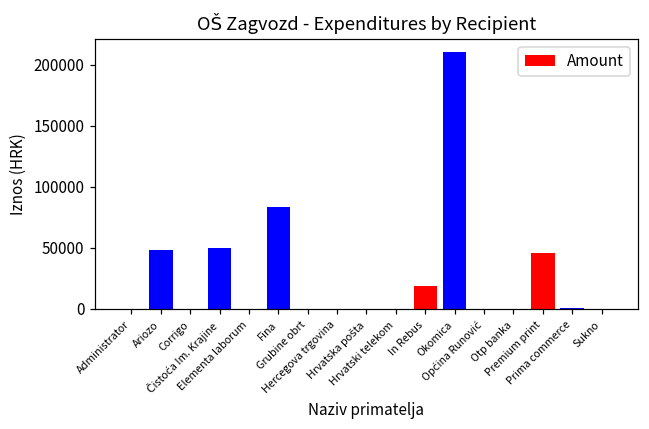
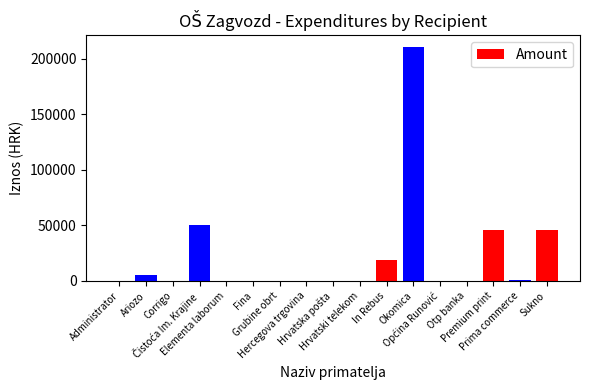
Ariozo: 48000 -> 5000
Fina: 84000 -> 0
Sukno: 0 -> 46000
